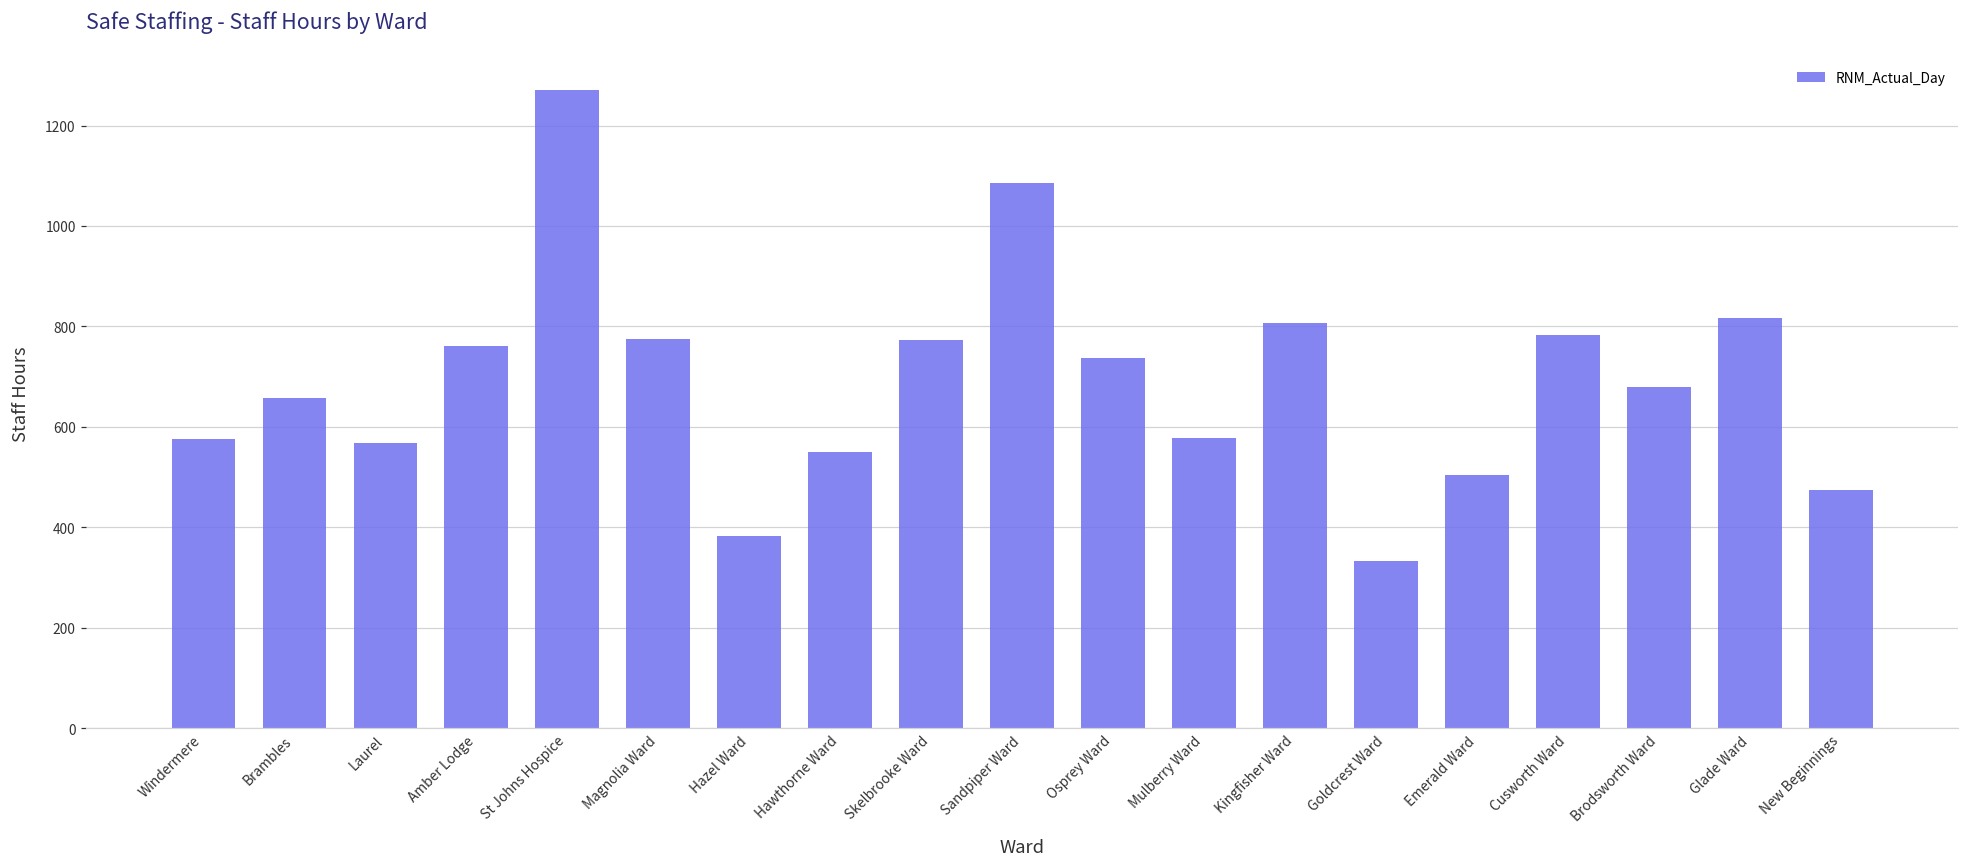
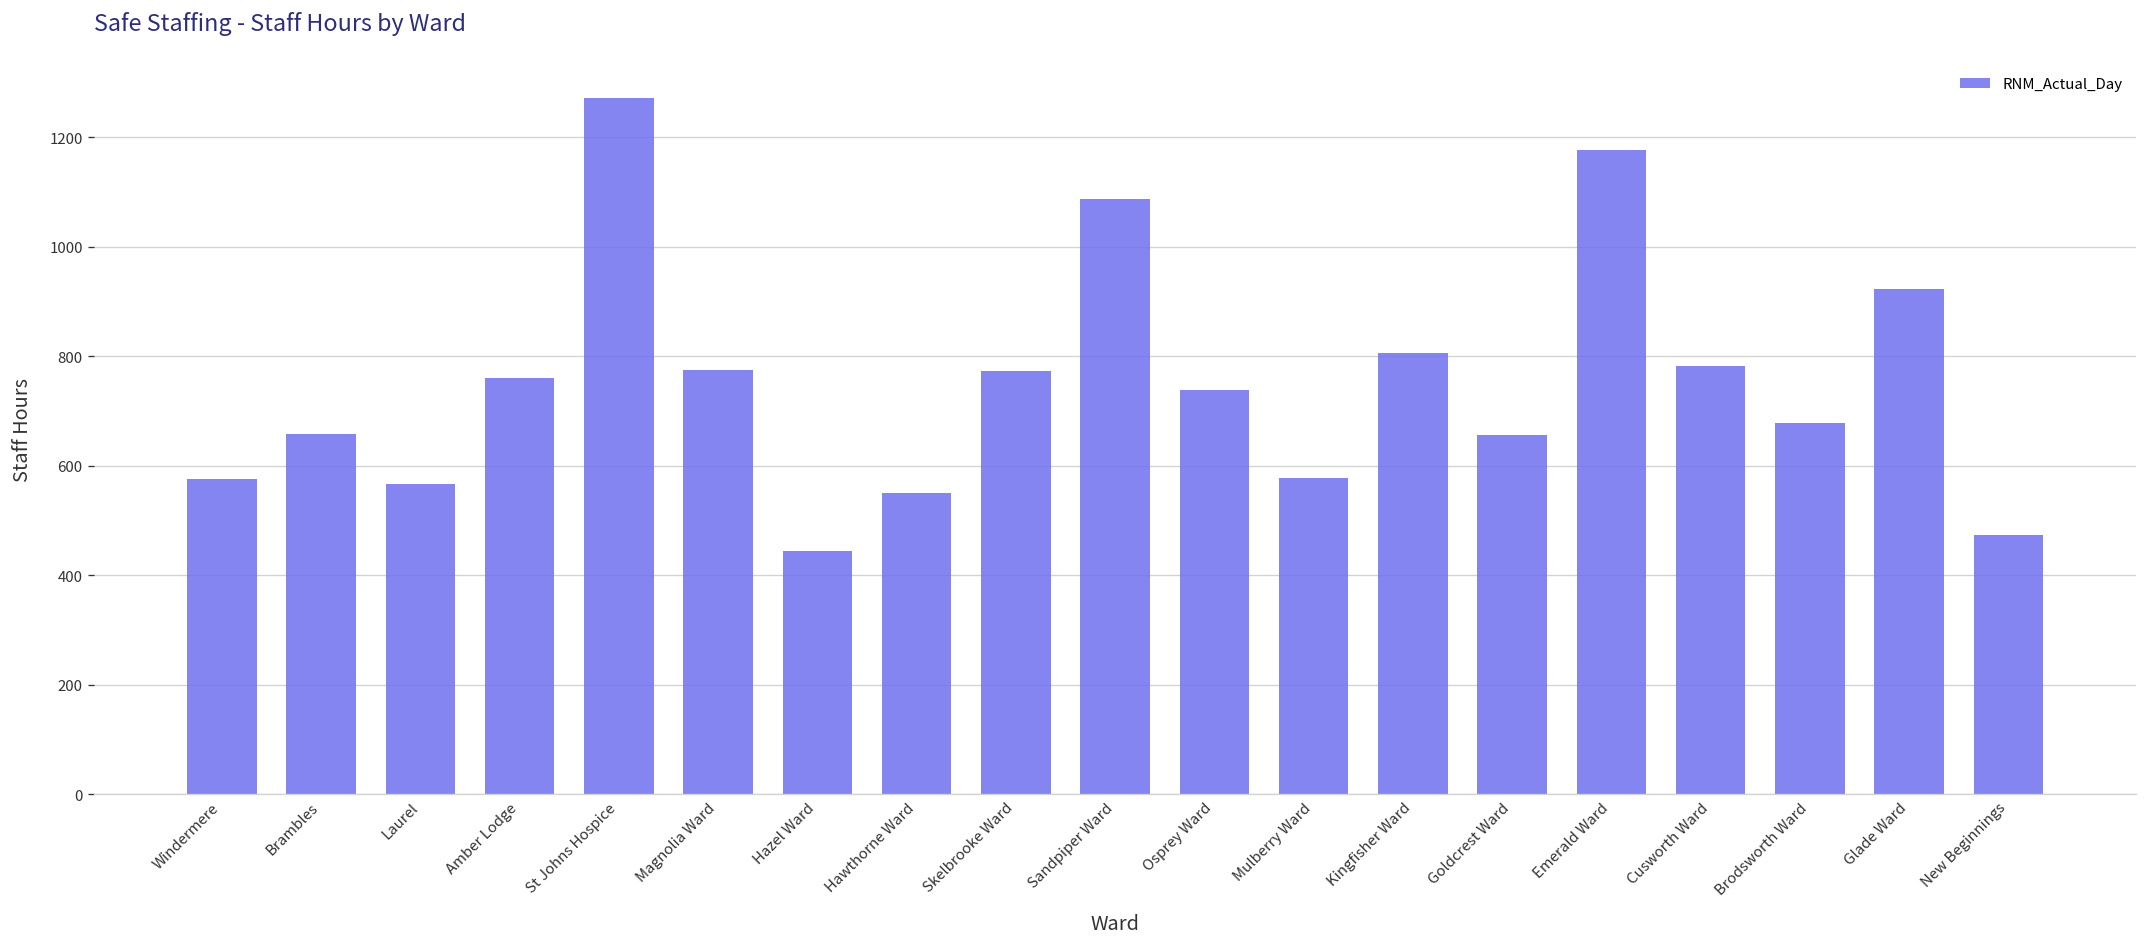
Hazel Ward: 380 -> 440
Goldcrest Ward: 330 -> 660
Emerald Ward: 500 -> 1180
Glade Ward: 820 -> 920
